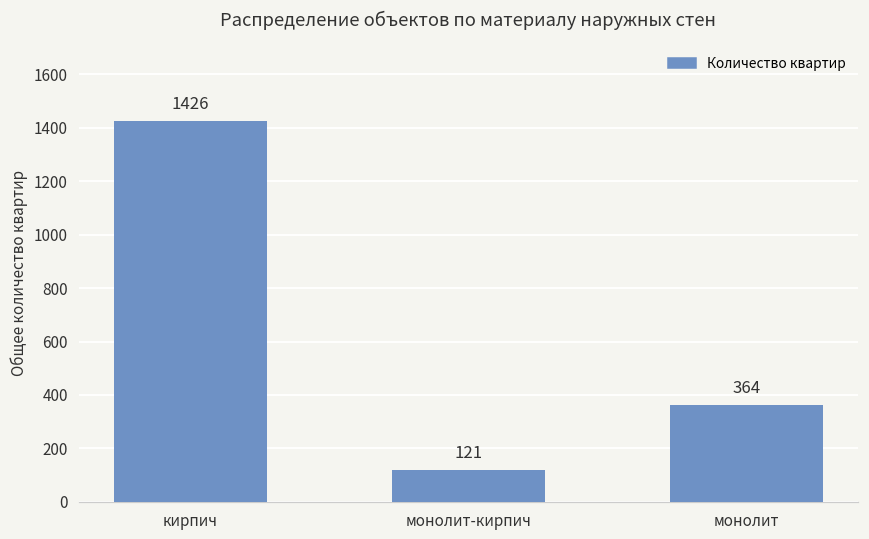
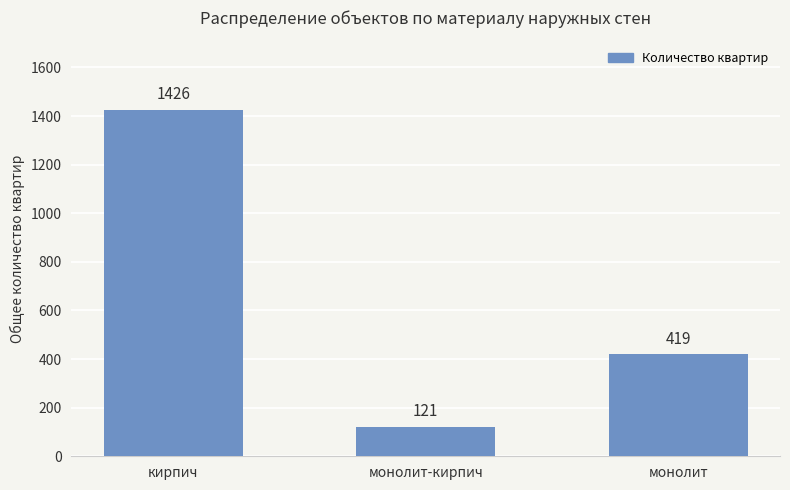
монолит: 364 -> 419
